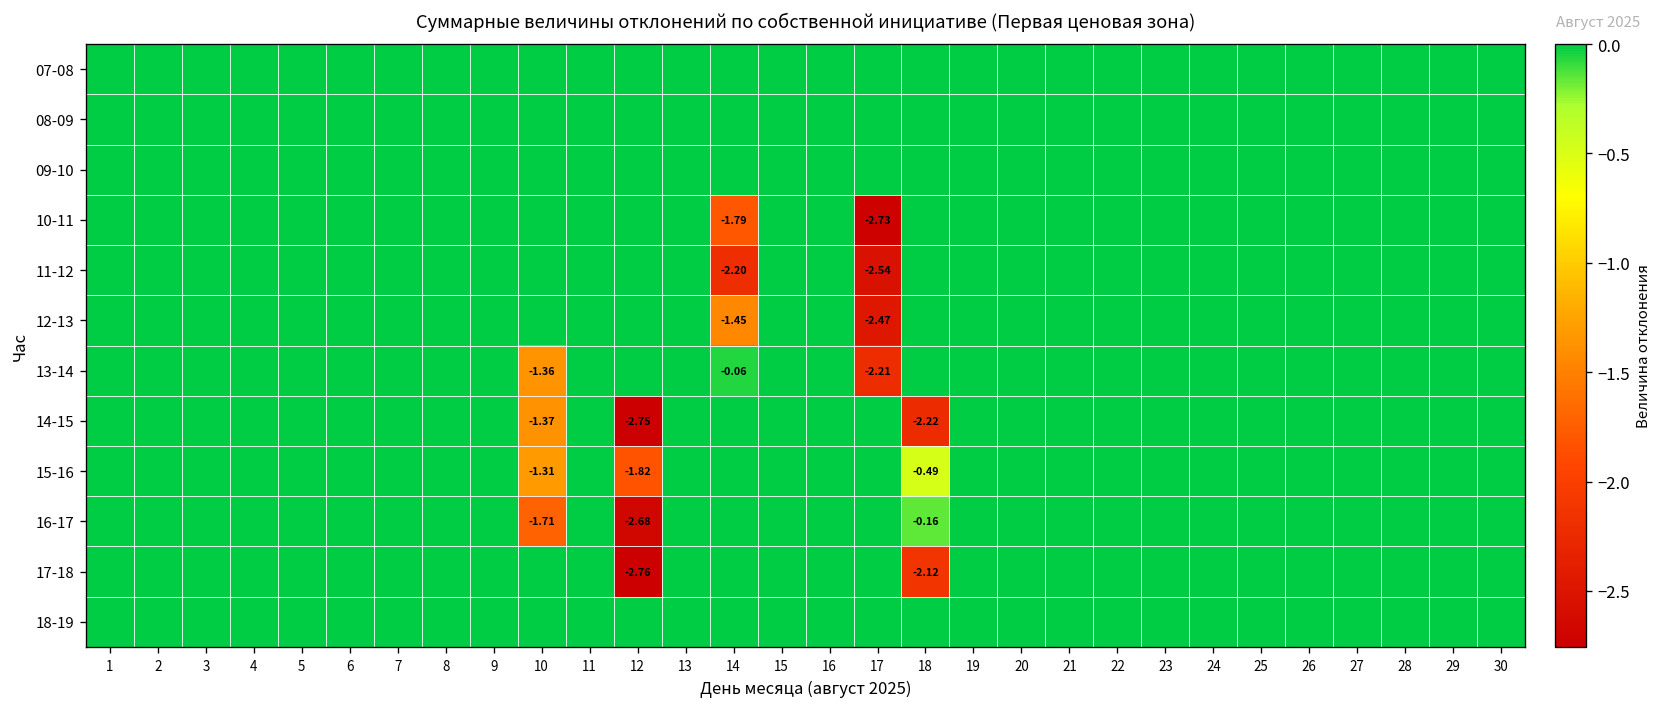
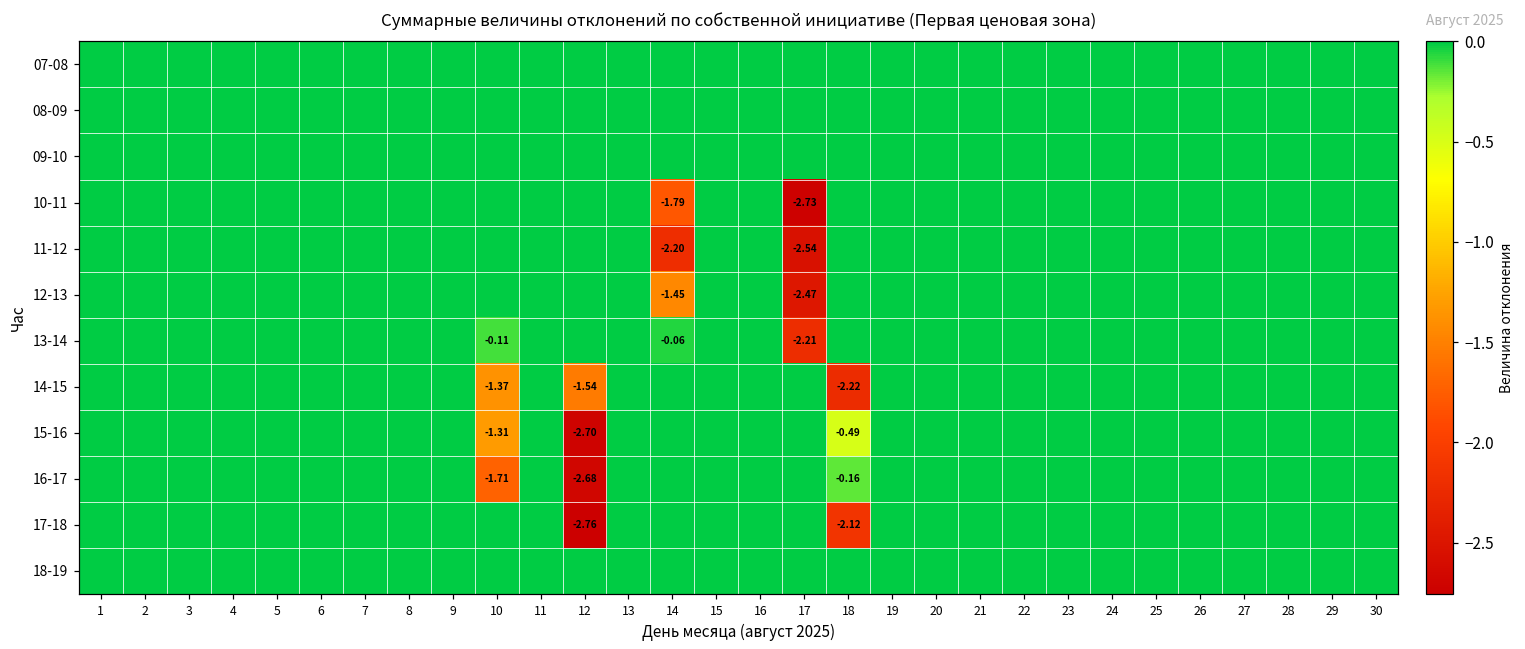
13-14, 10: -1.36 -> -0.11
14-15, 12: -2.75 -> -1.54
15-16, 12: -1.82 -> -2.70
